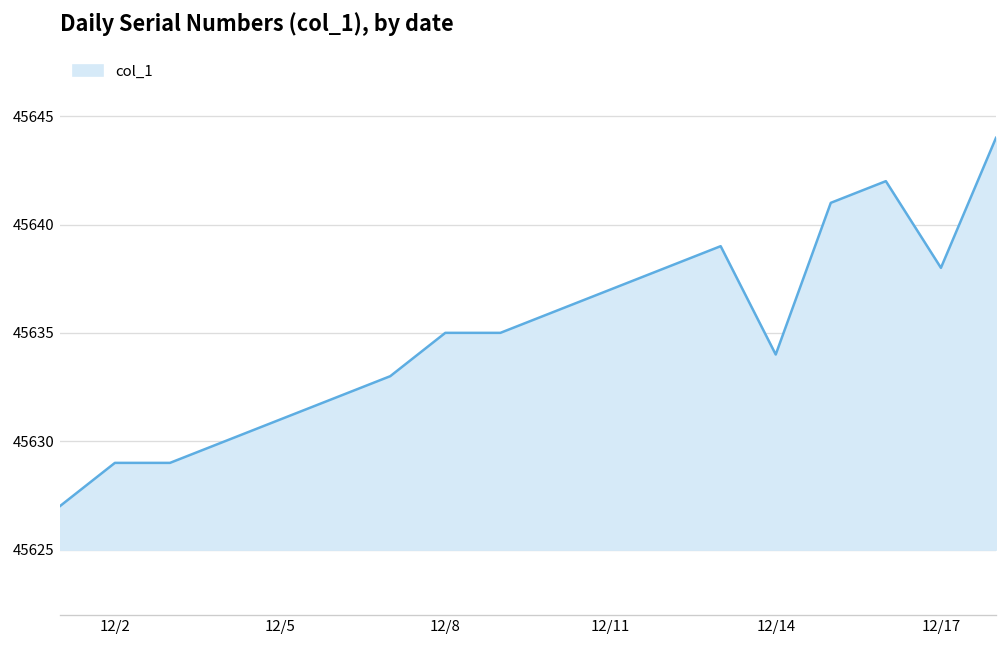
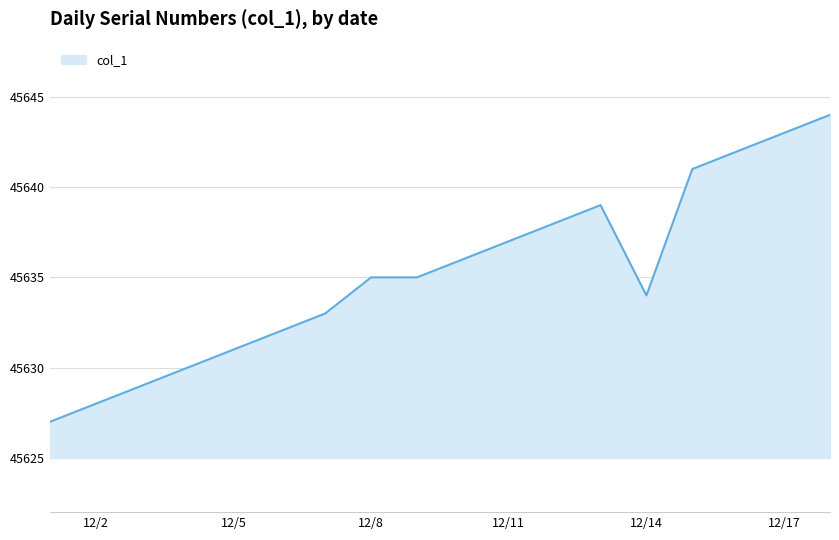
12/2: 45629 -> 45628
12/17: 45638 -> 45643
